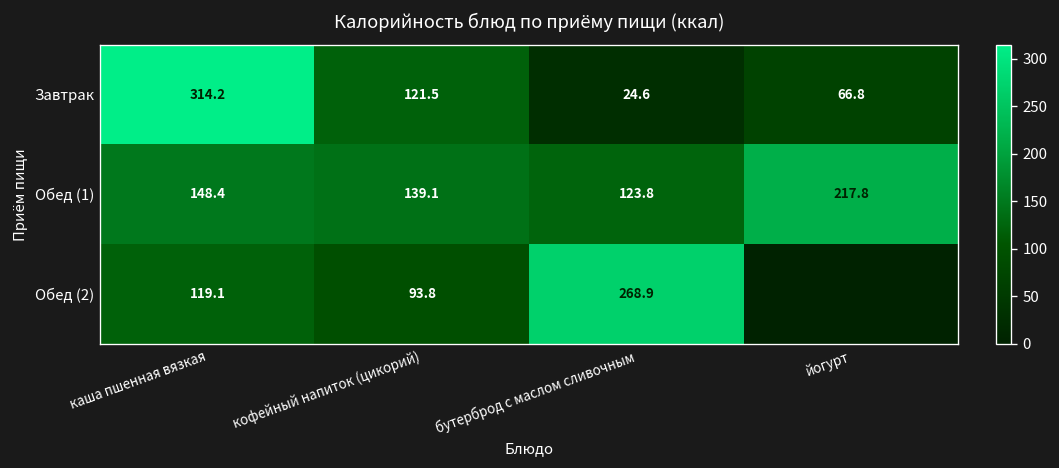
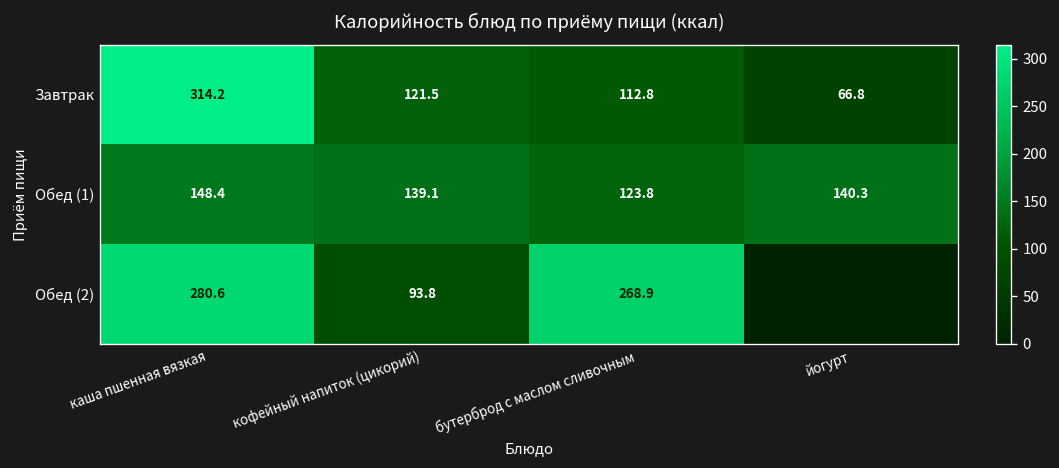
Завтрак, бутерброд с маслом сливочным: 24.6 -> 112.8
Обед (1), йогурт: 217.8 -> 140.3
Обед (2), каша пшенная вязкая: 119.1 -> 280.6
